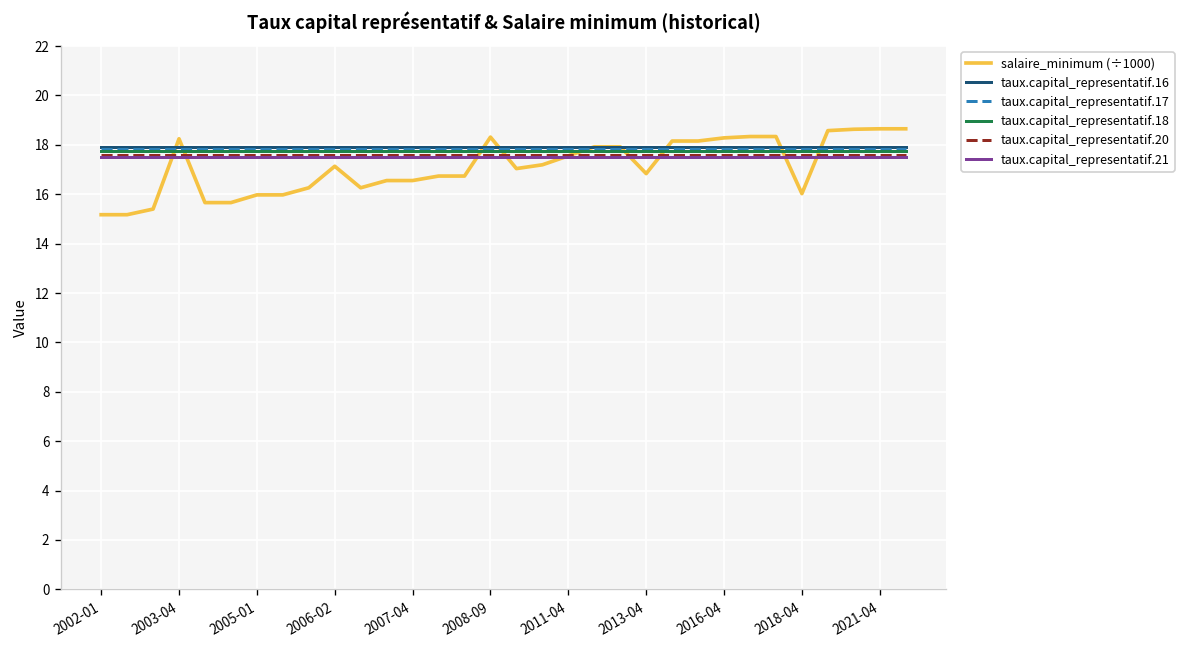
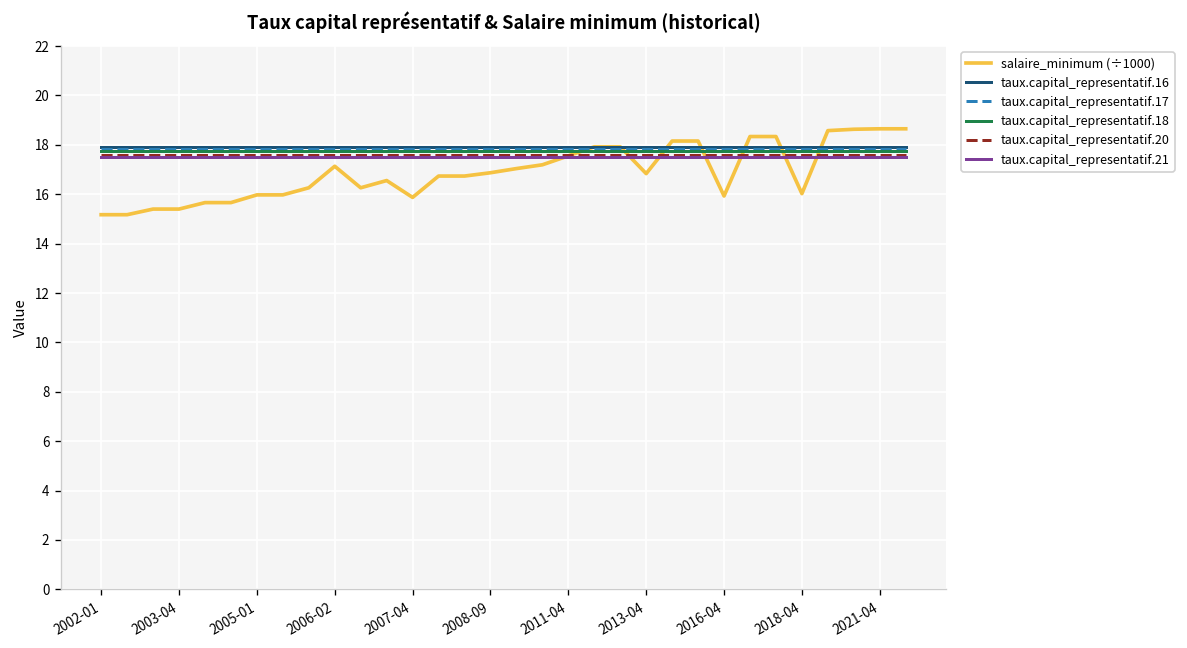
salaire_minimum (÷1000), 2003-04: 18.2 -> 15.4
salaire_minimum (÷1000), 2007-04: 16.6 -> 15.9
salaire_minimum (÷1000), 2008-09: 18.3 -> 16.9
salaire_minimum (÷1000), 2016-04: 18.3 -> 15.9
